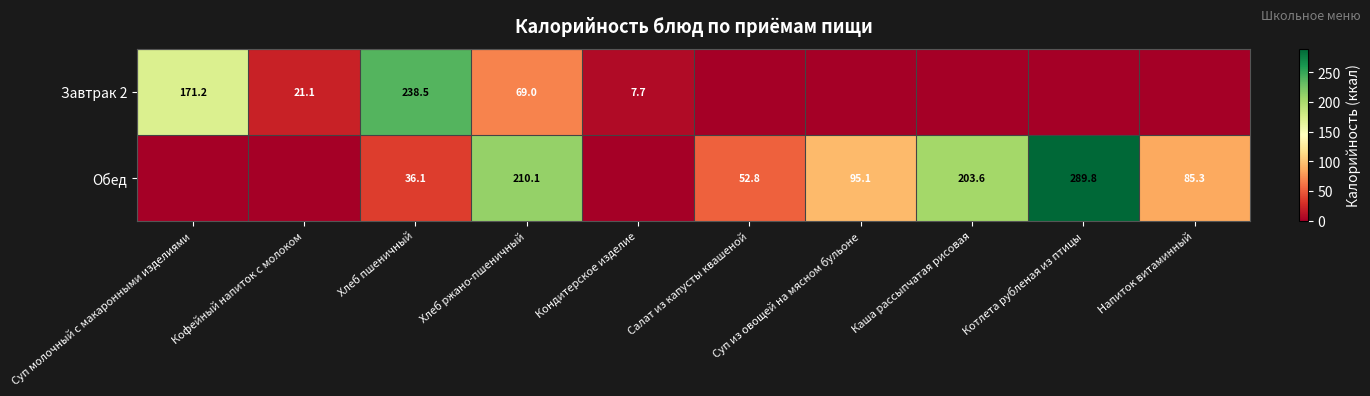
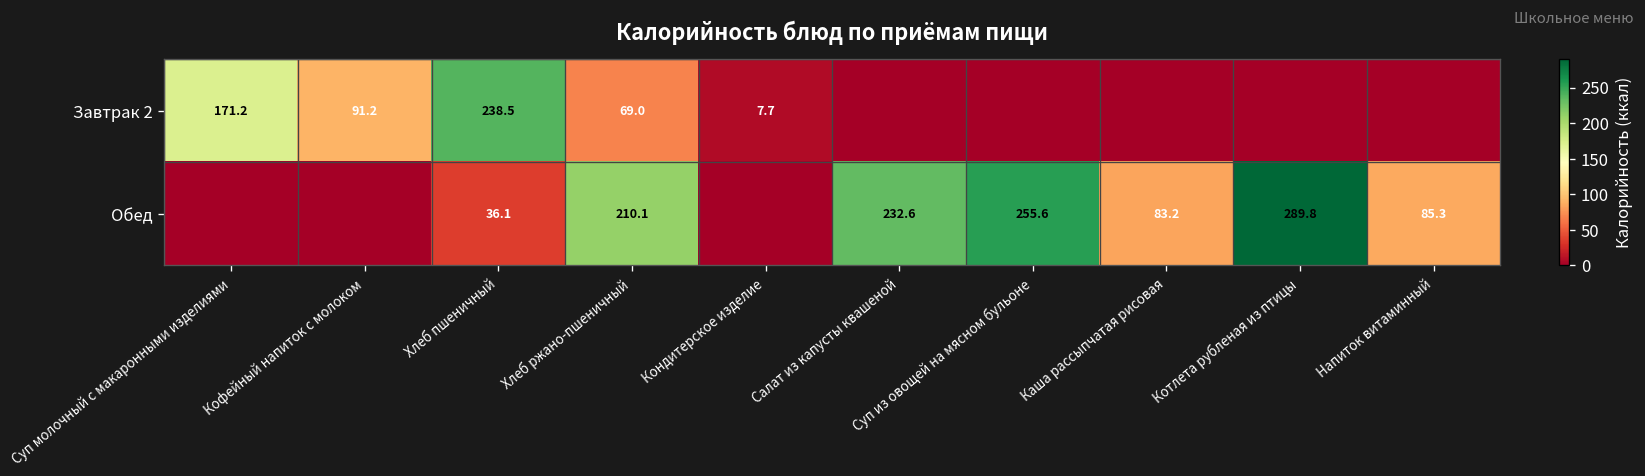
Завтрак 2, Кофейный напиток с молоком: 21.1 -> 91.2
Обед, Салат из капусты квашеной: 52.8 -> 232.6
Обед, Суп из овощей на мясном бульоне: 95.1 -> 255.6
Обед, Каша рассыпчатая рисовая: 203.6 -> 83.2
